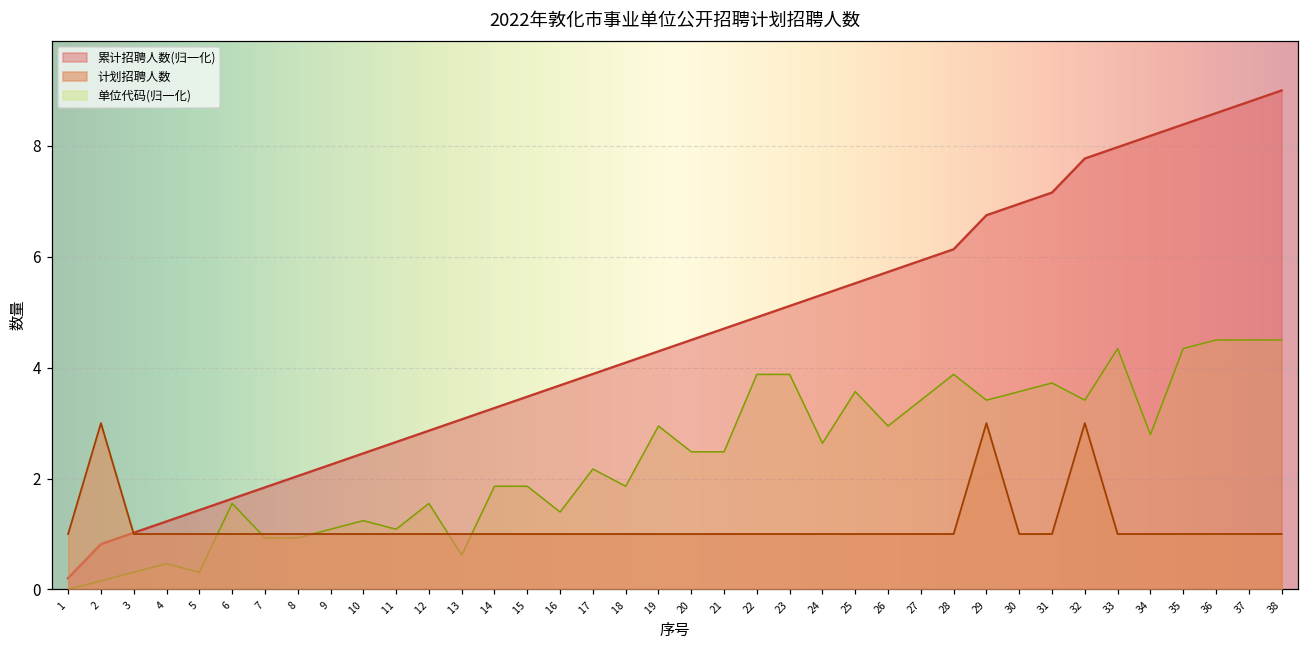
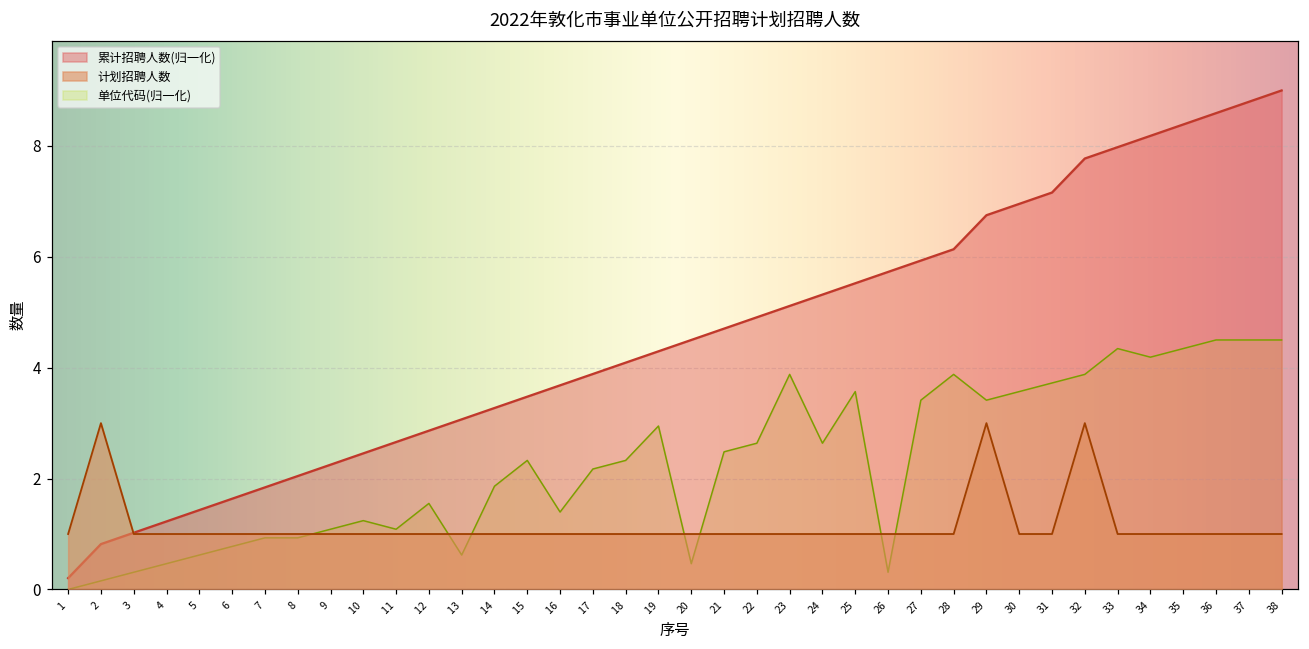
单位代码(归一化), 5: 0.3 -> 0.6
单位代码(归一化), 6: 1.6 -> 0.8
单位代码(归一化), 15: 1.9 -> 2.3
单位代码(归一化), 18: 1.9 -> 2.3
单位代码(归一化), 20: 2.5 -> 0.5
单位代码(归一化), 22: 3.9 -> 2.6
单位代码(归一化), 26: 2.9 -> 0.3
单位代码(归一化), 32: 3.4 -> 3.9
单位代码(归一化), 34: 2.8 -> 4.2
